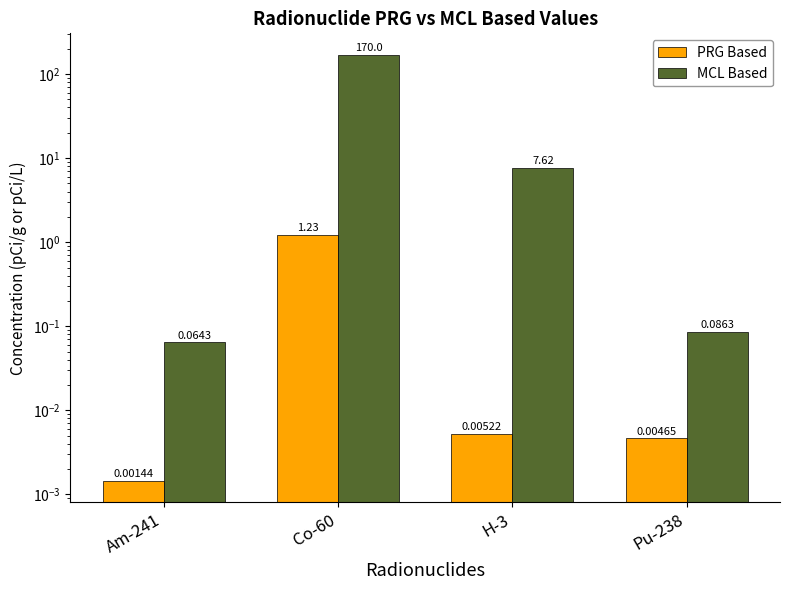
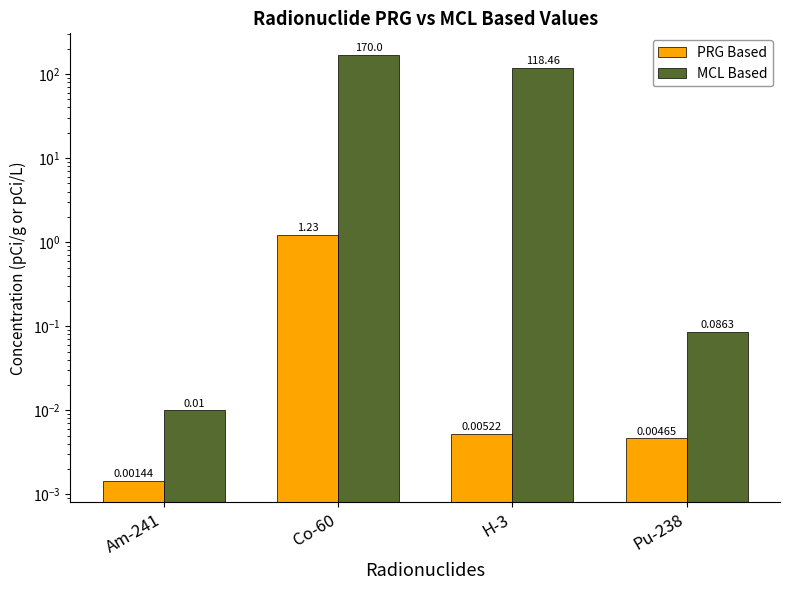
MCL Based, Am-241: 0.0643 -> 0.01
MCL Based, H-3: 7.62 -> 118.46
